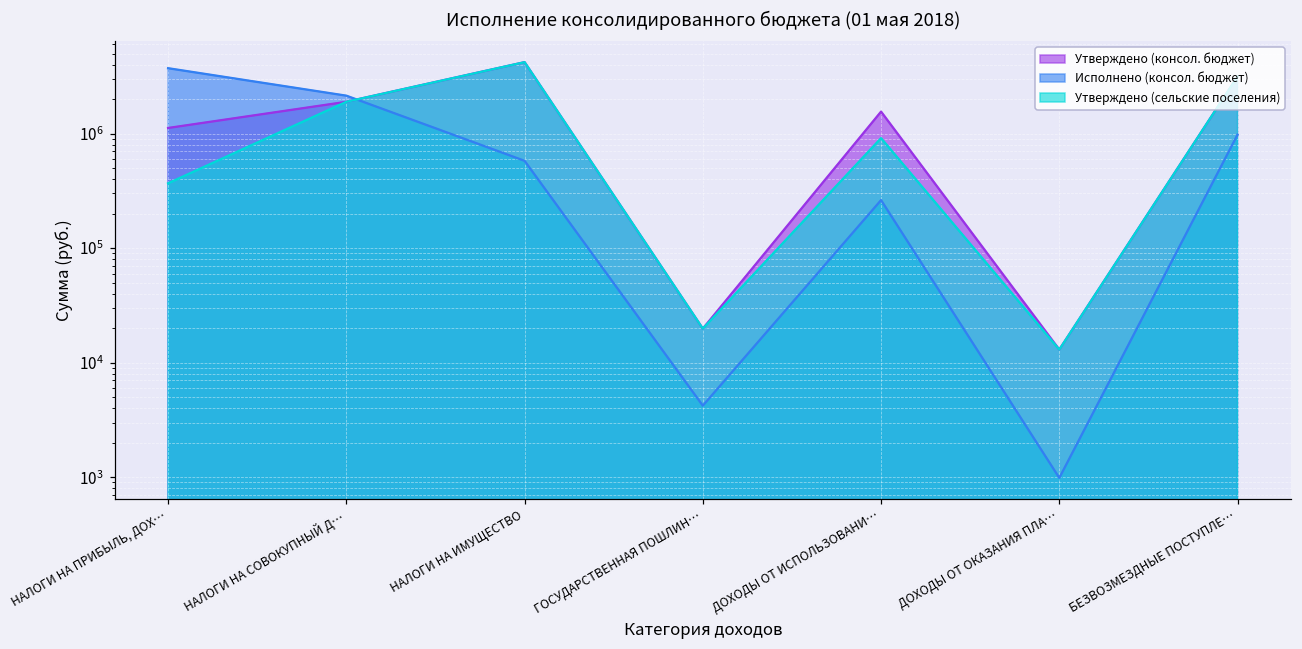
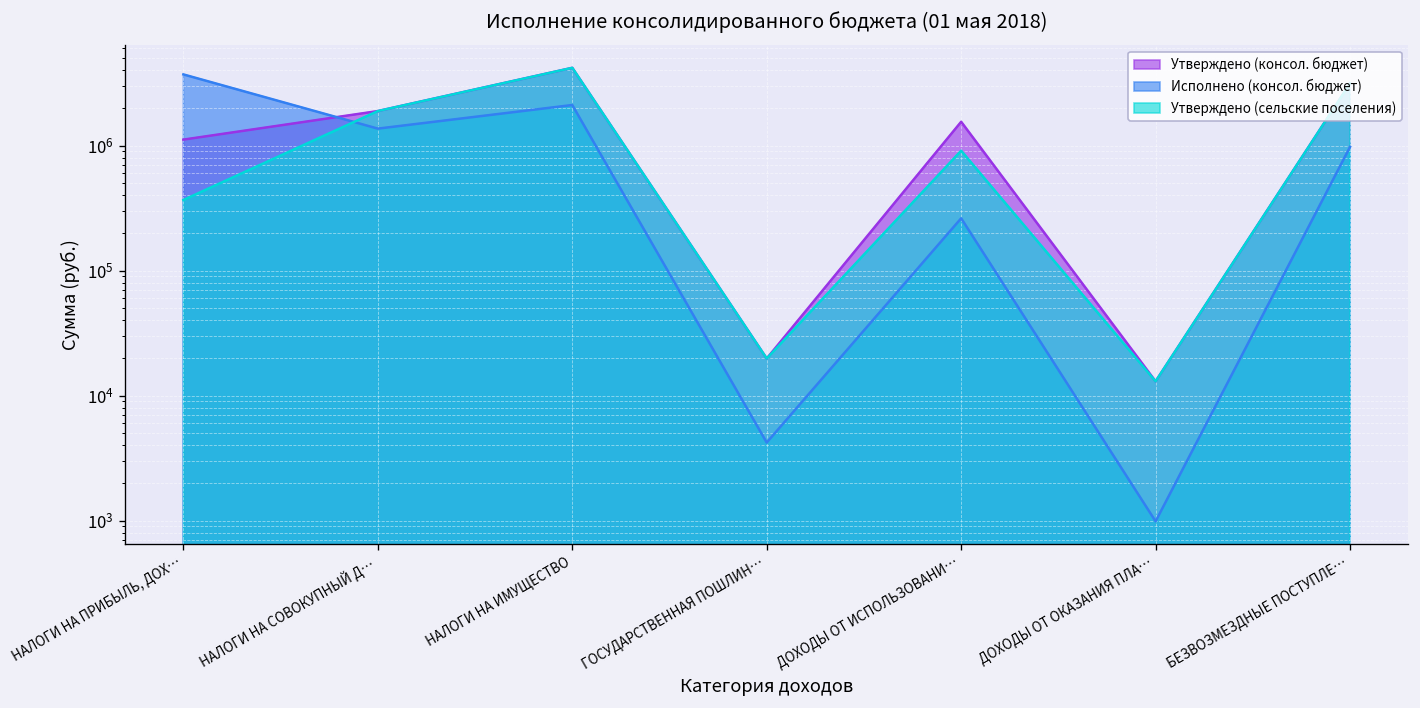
Исполнено (консол. бюджет), НАЛОГИ НА СОВОКУПНЫЙ Д…: 2100000 -> 1400000
Исполнено (консол. бюджет), НАЛОГИ НА ИМУЩЕСТВО: 600000 -> 2100000
